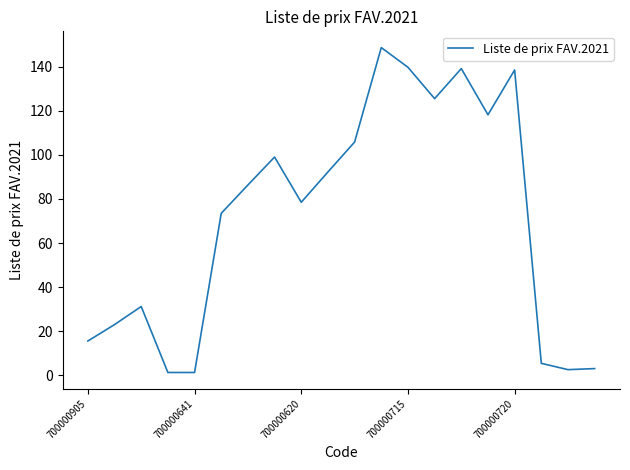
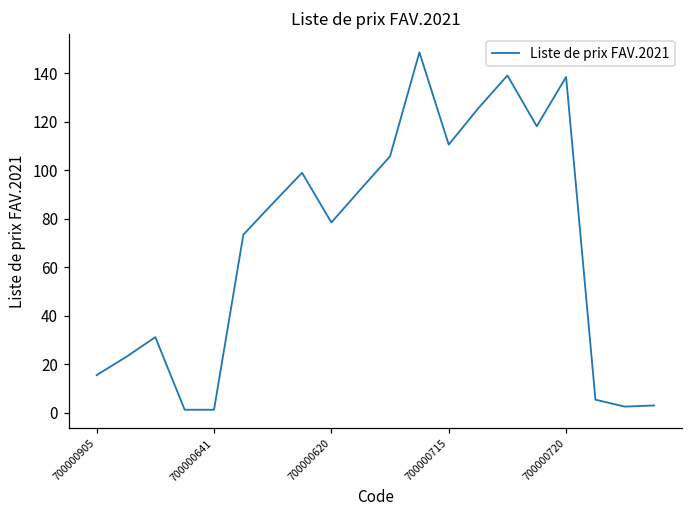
700000715: 140 -> 111
